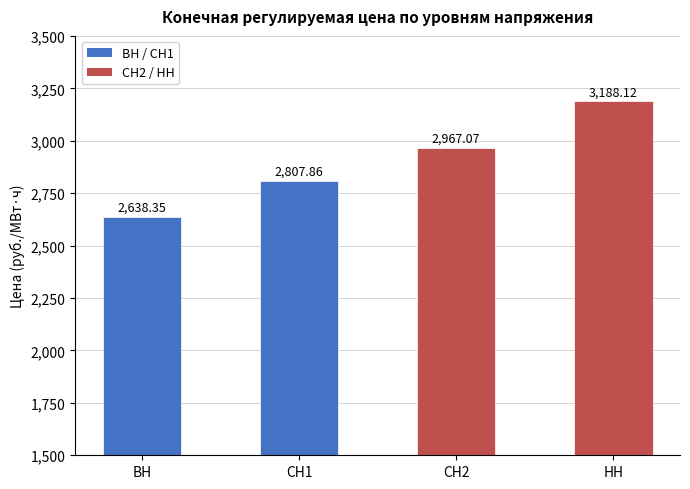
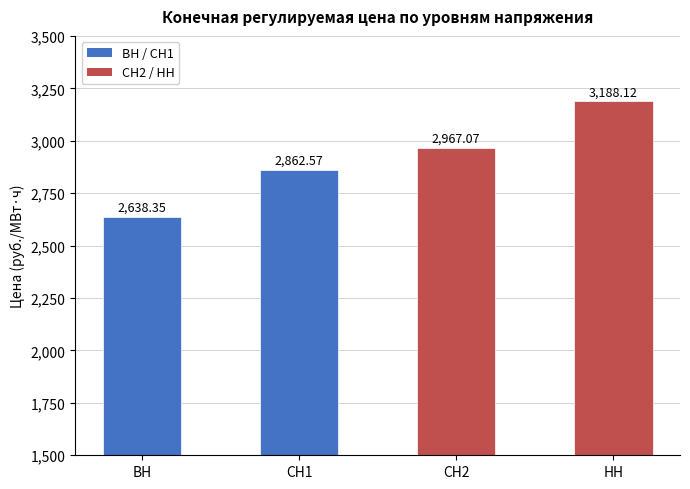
СН1: 2,807.86 -> 2,862.57
